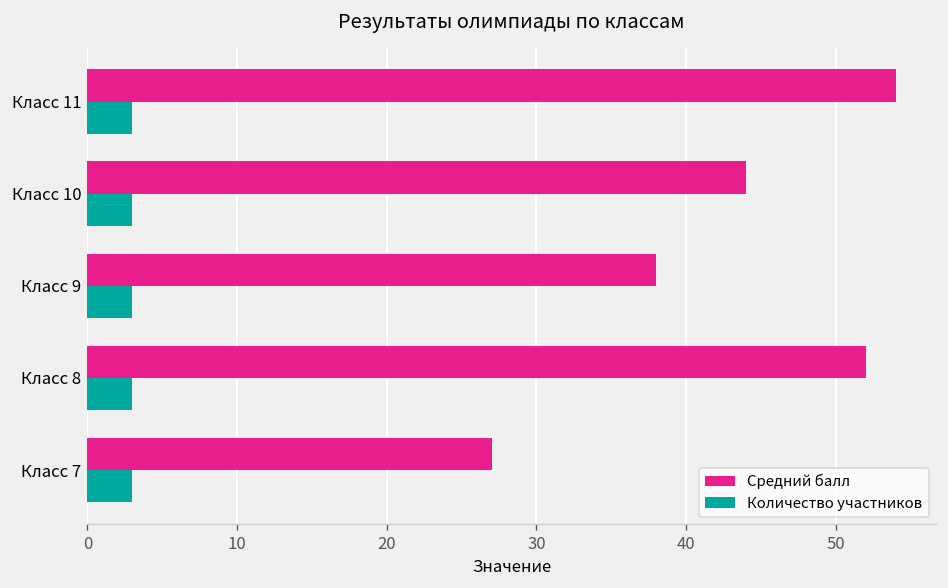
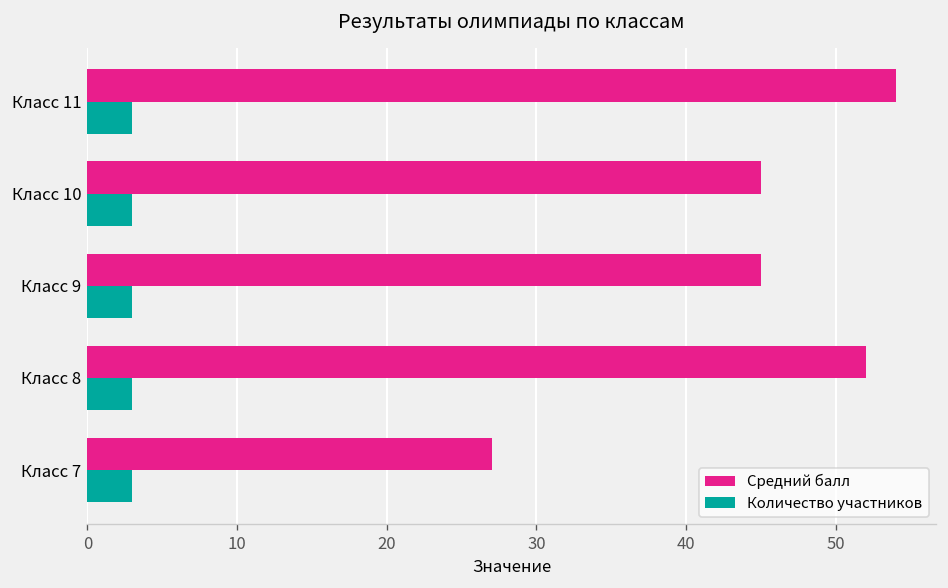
Средний балл, Класс 10: 44 -> 45
Средний балл, Класс 9: 38 -> 45
